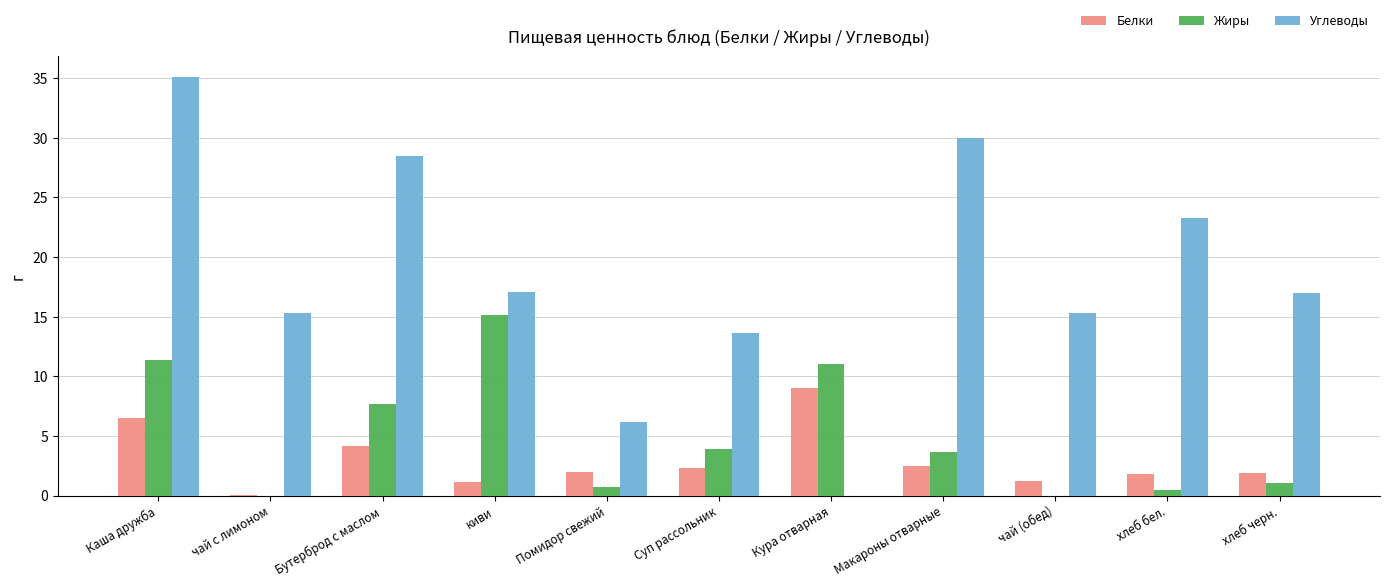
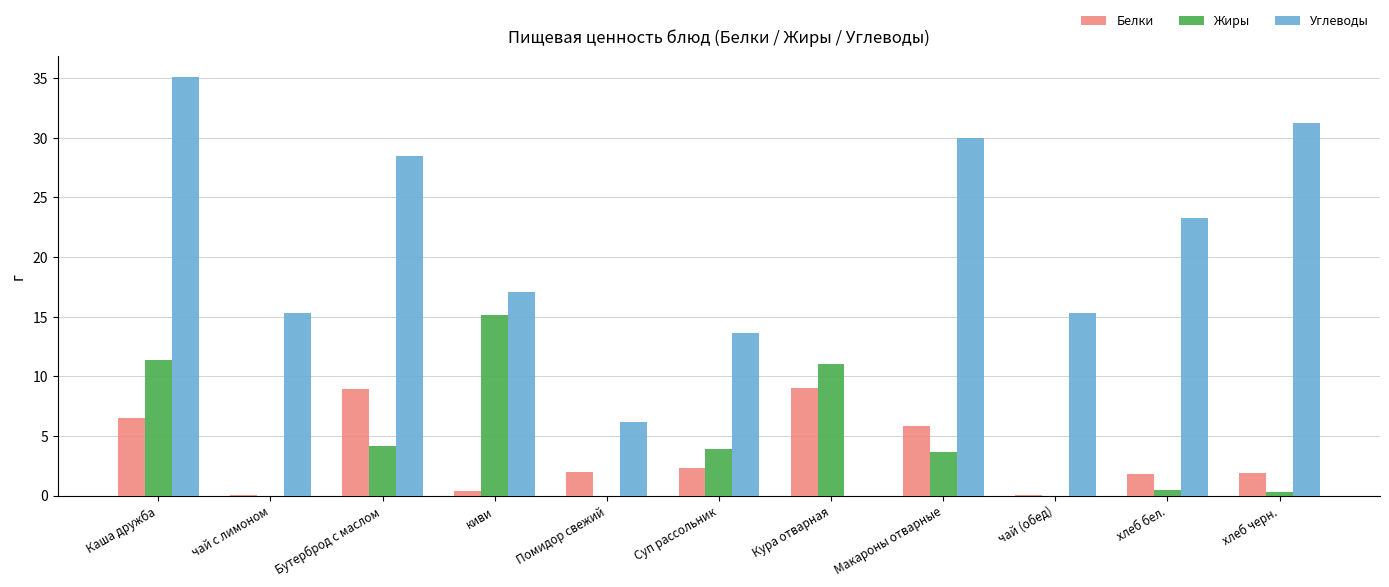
Белки, Бутерброд с маслом: 4.2 -> 8.9
Жиры, Бутерброд с маслом: 7.7 -> 4.2
Белки, киви: 1.1 -> 0.4
Жиры, Помидор свежий: 0.7 -> 0.0
Белки, Макароны отварные: 2.5 -> 5.8
Белки, чай (обед): 1.2 -> 0.1
Жиры, хлеб черн.: 1.0 -> 0.3
Углеводы, хлеб черн.: 17.0 -> 31.3
